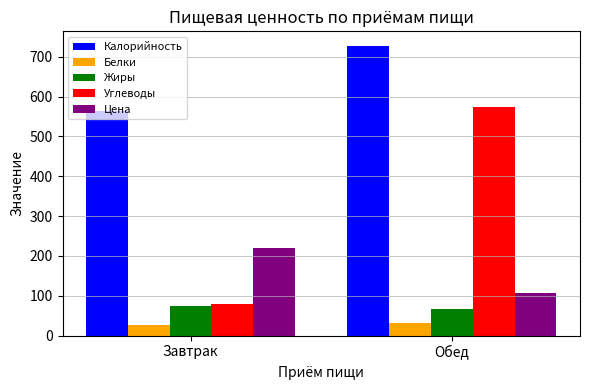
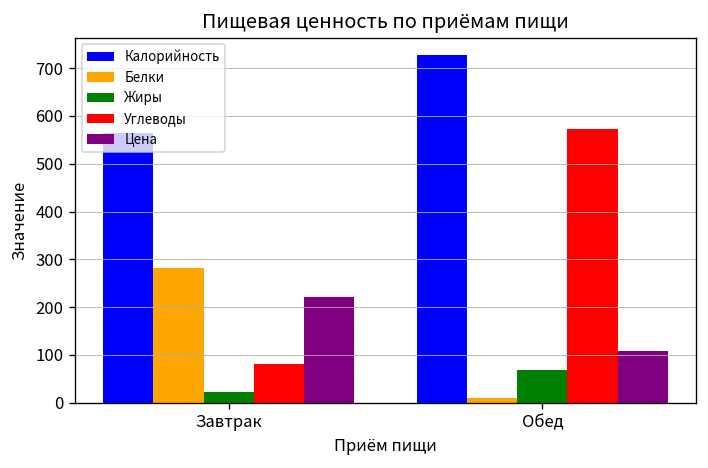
Белки, Завтрак: 30 -> 280
Жиры, Завтрак: 70 -> 20
Белки, Обед: 30 -> 10
